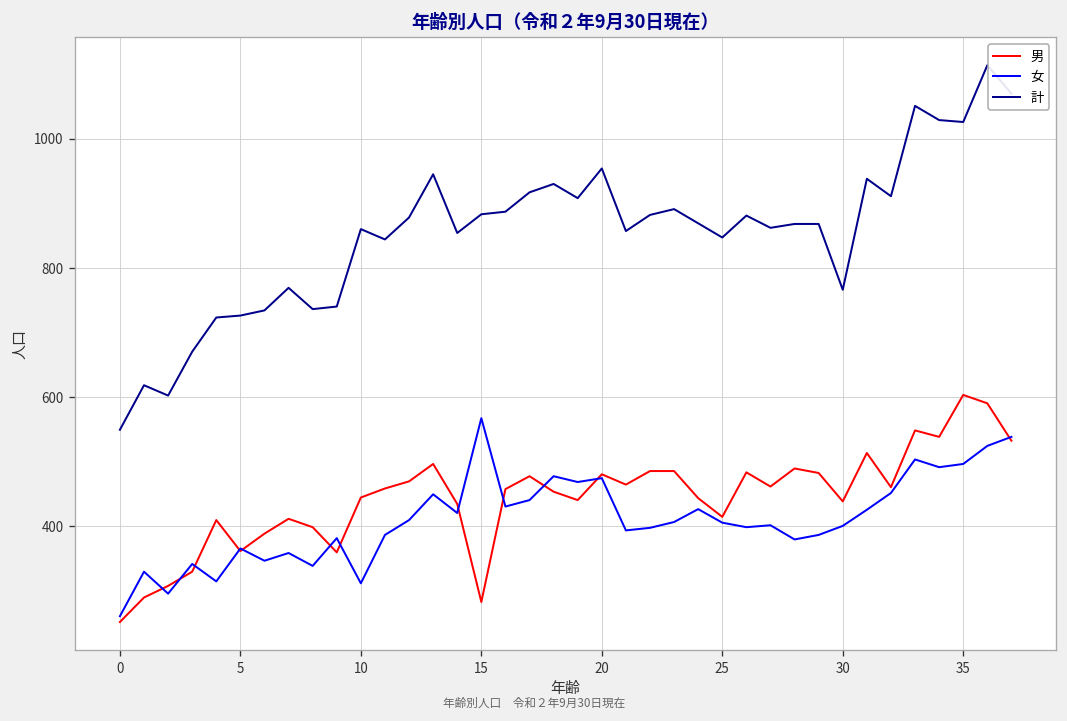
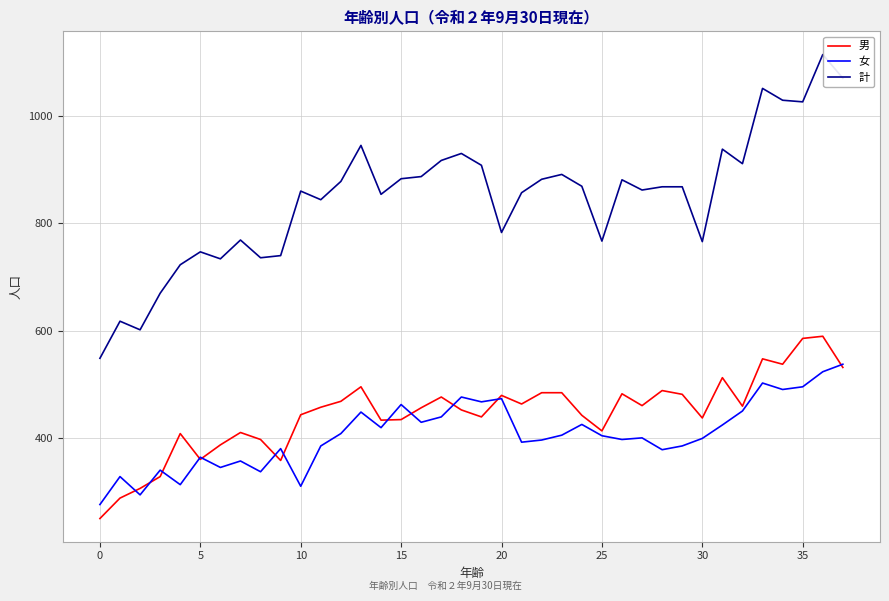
女, 0: 260 -> 280
計, 5: 730 -> 750
男, 15: 280 -> 440
女, 15: 570 -> 460
計, 20: 950 -> 780
計, 25: 850 -> 770
男, 35: 600 -> 590
